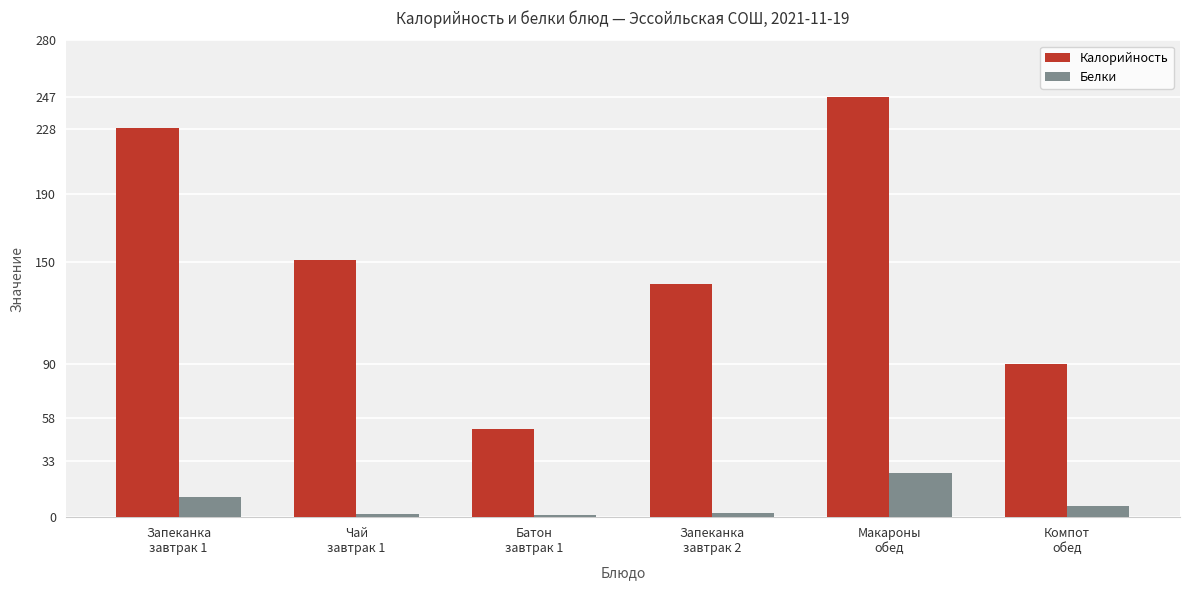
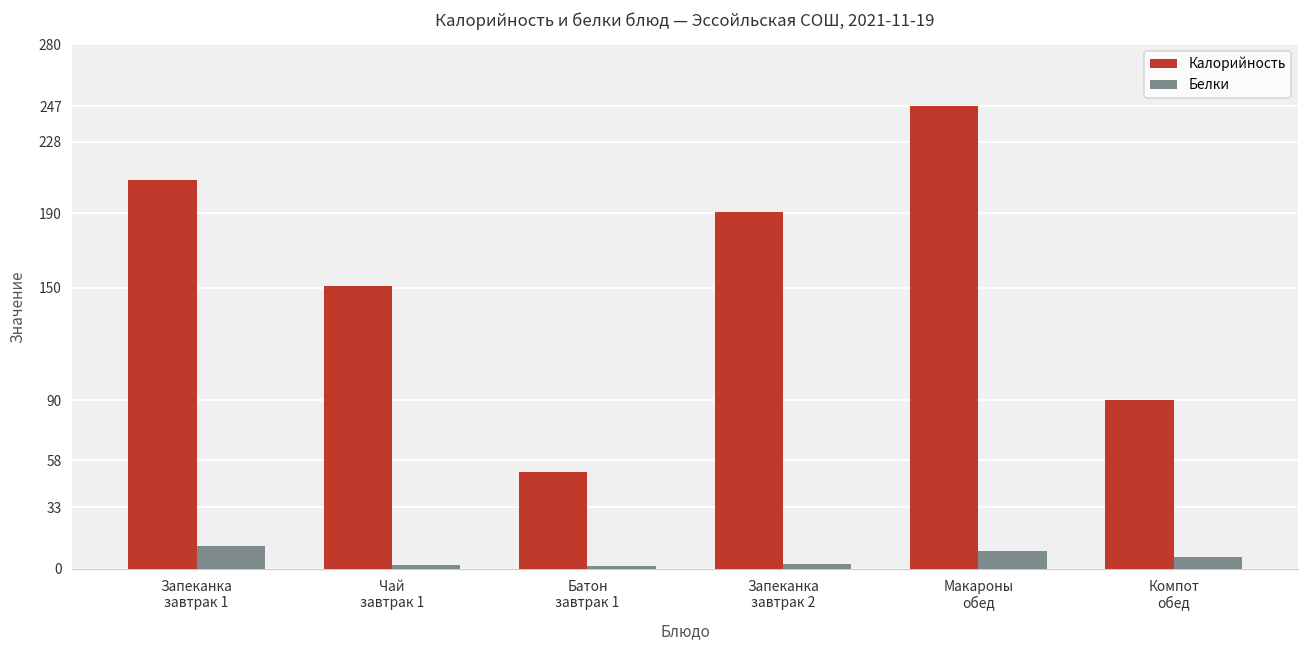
Калорийность, Запеканка завтрак 1: 229 -> 208
Калорийность, Запеканка завтрак 2: 137 -> 191
Белки, Макароны обед: 26 -> 10
